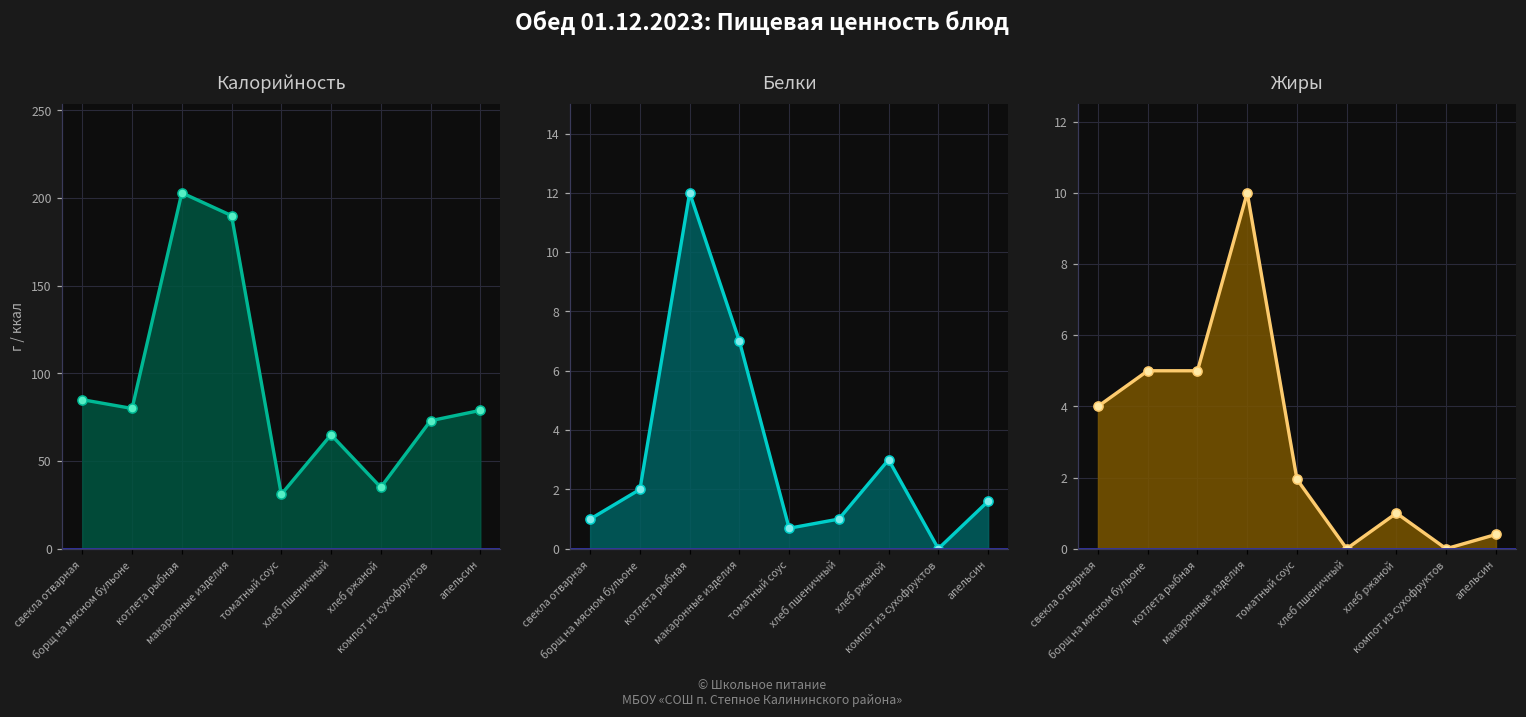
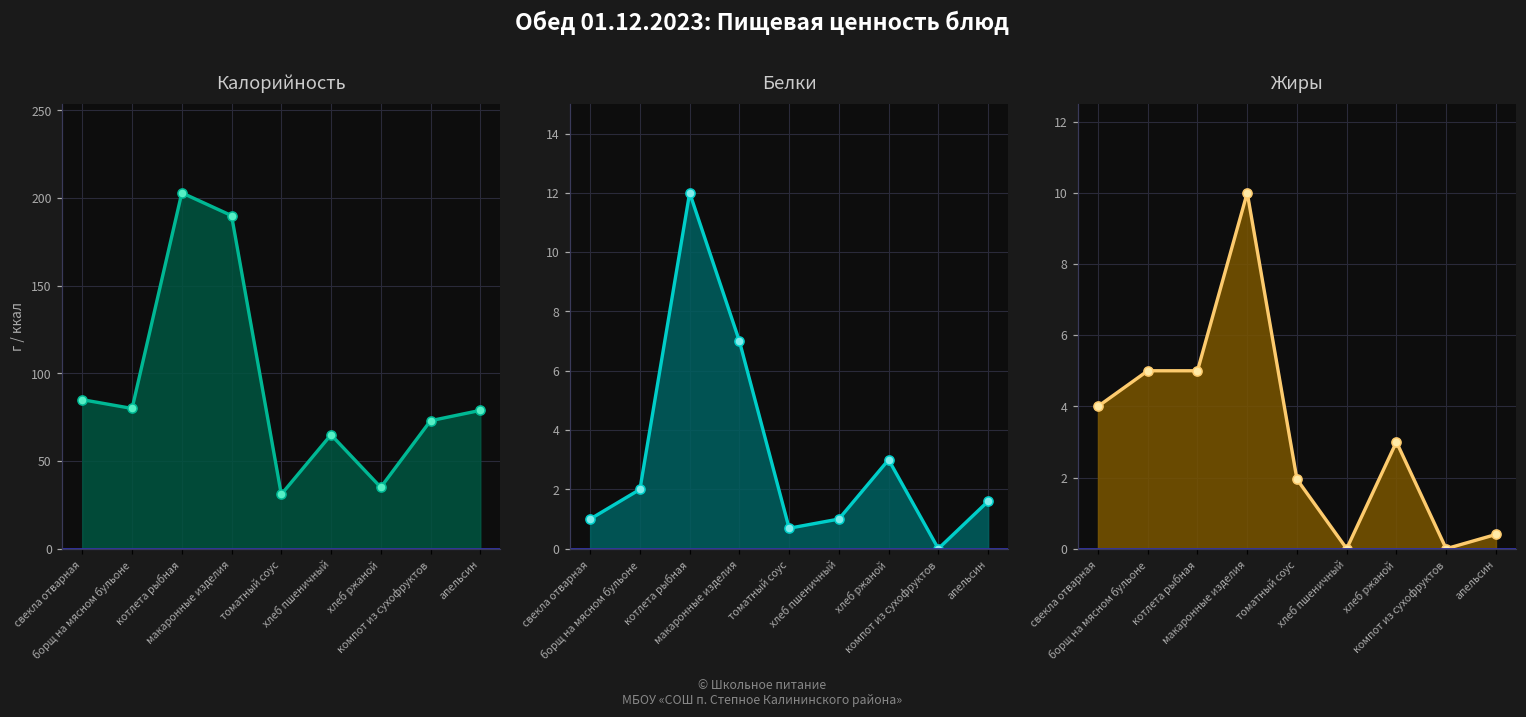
Жиры, хлеб ржаной: 1 -> 3
